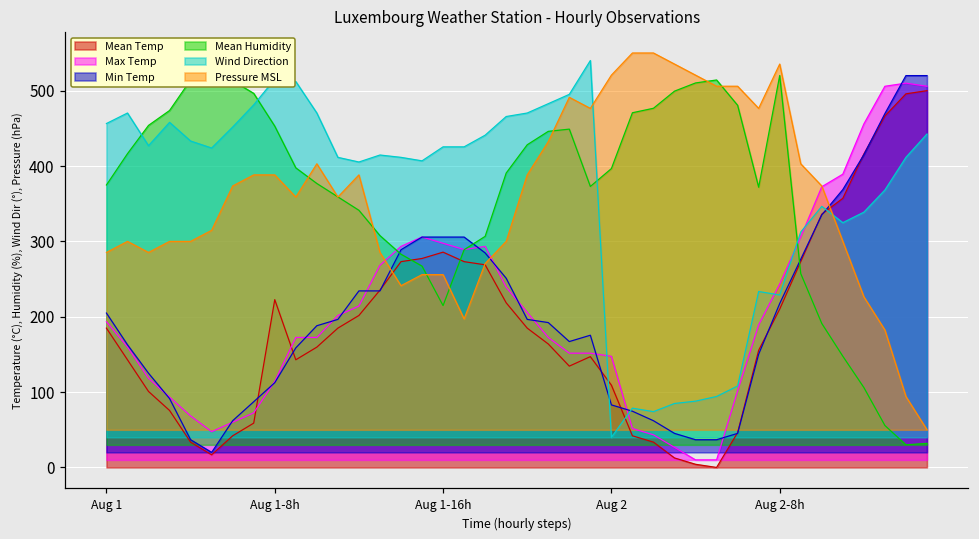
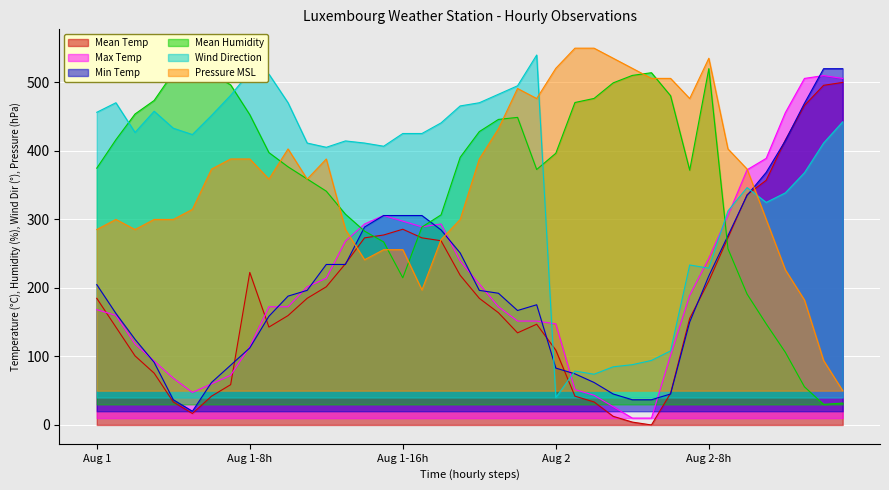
Max Temp, Aug 1: 190 -> 170
